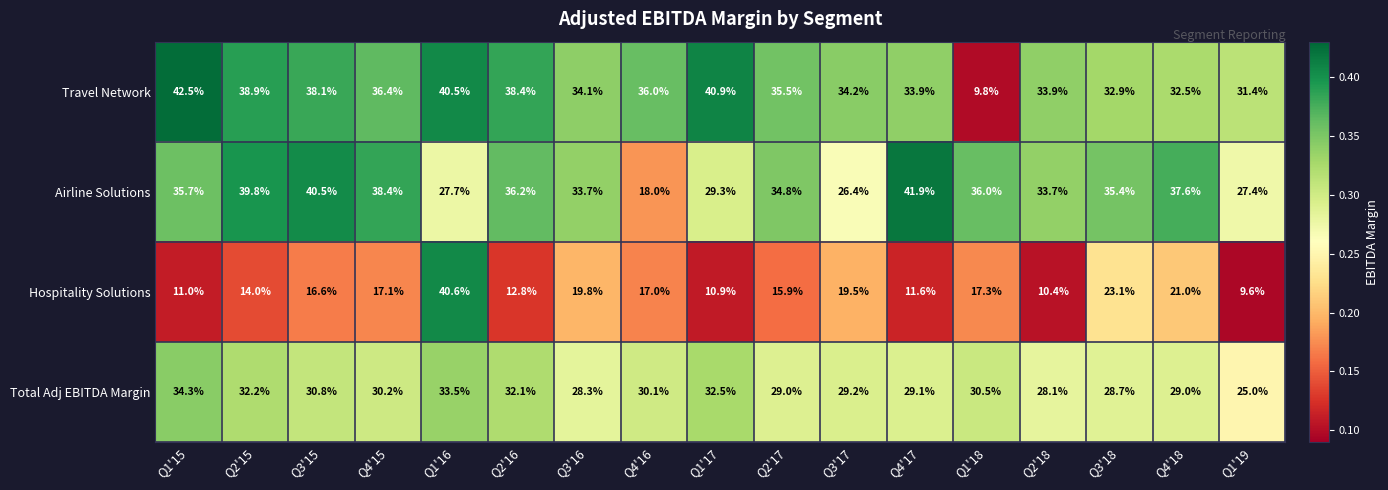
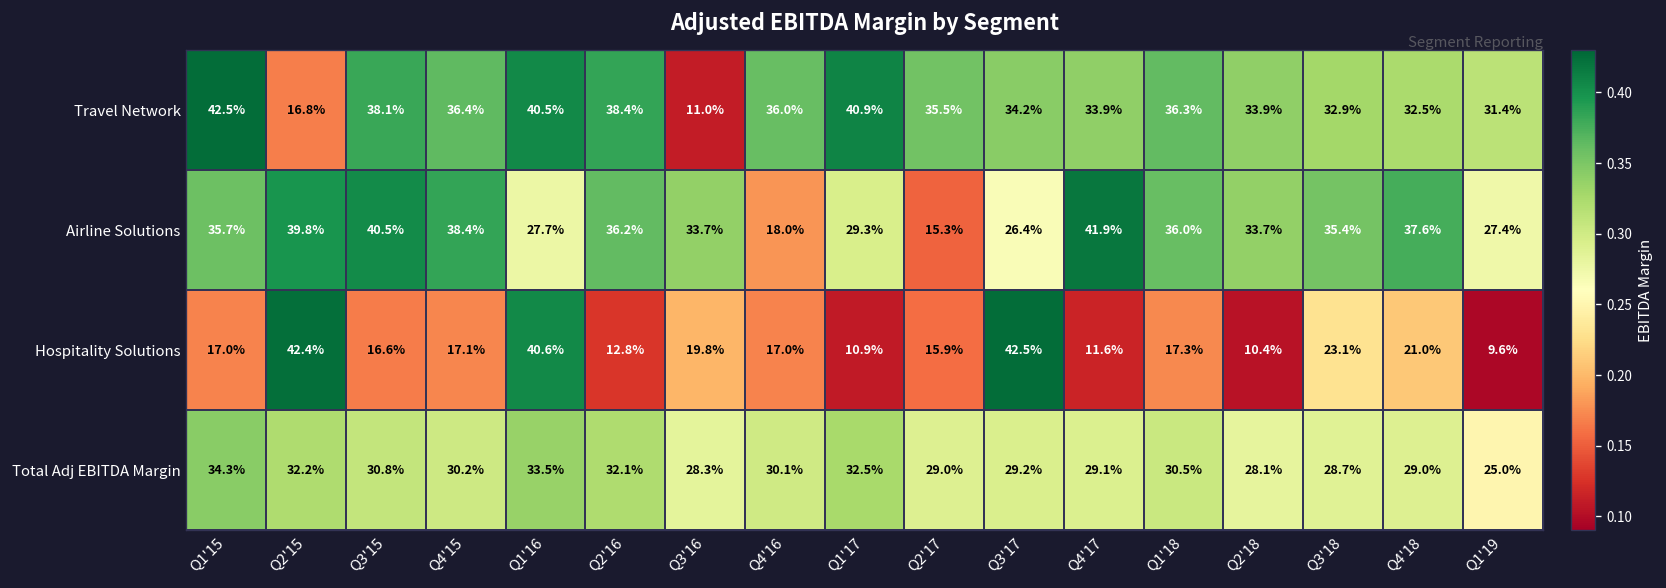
Travel Network, Q2'15: 38.9% -> 16.8%
Travel Network, Q3'16: 34.1% -> 11.0%
Travel Network, Q1'18: 9.8% -> 36.3%
Airline Solutions, Q2'17: 34.8% -> 15.3%
Hospitality Solutions, Q1'15: 11.0% -> 17.0%
Hospitality Solutions, Q2'15: 14.0% -> 42.4%
Hospitality Solutions, Q3'17: 19.5% -> 42.5%
